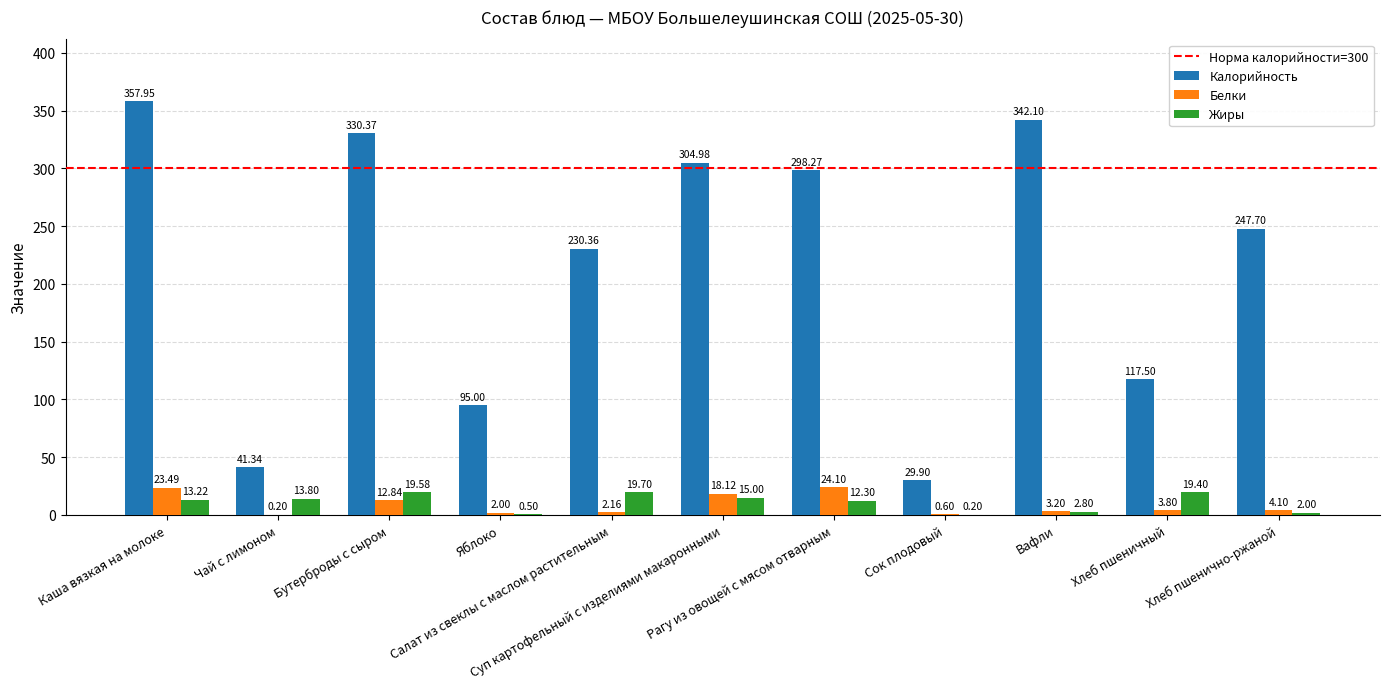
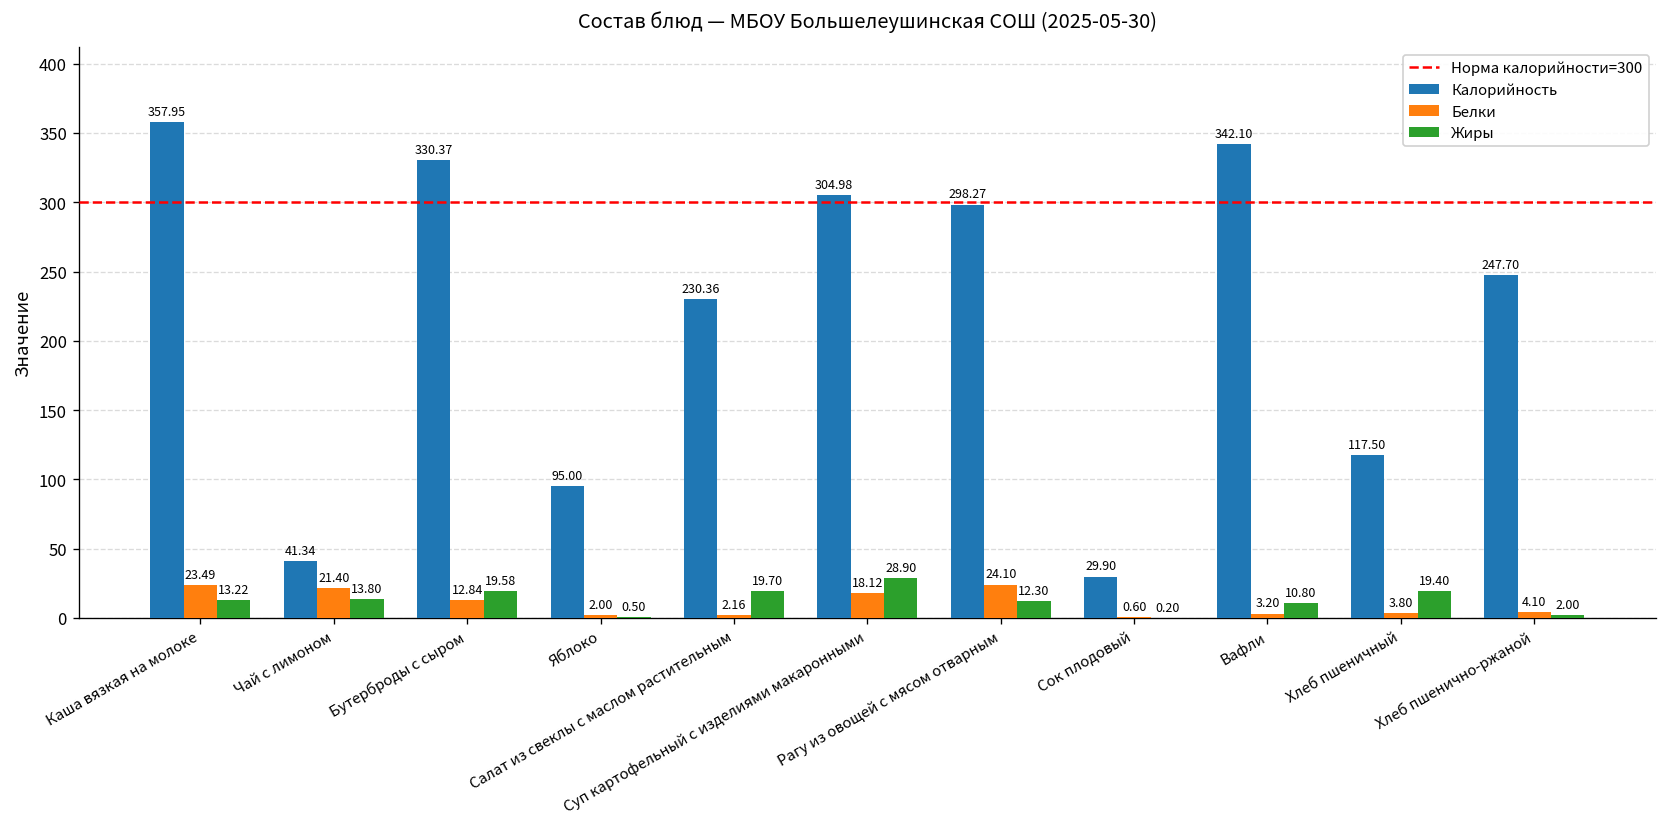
Белки, Чай с лимоном: 0.20 -> 21.40
Жиры, Суп картофельный с изделиями макаронными: 15.00 -> 28.90
Жиры, Вафли: 2.80 -> 10.80
